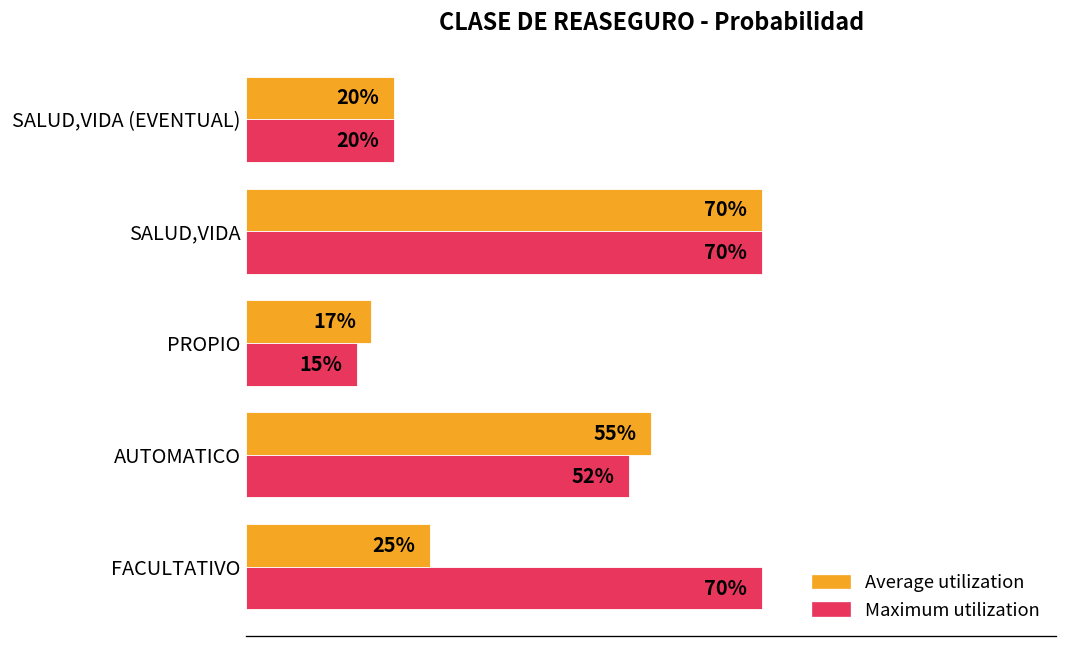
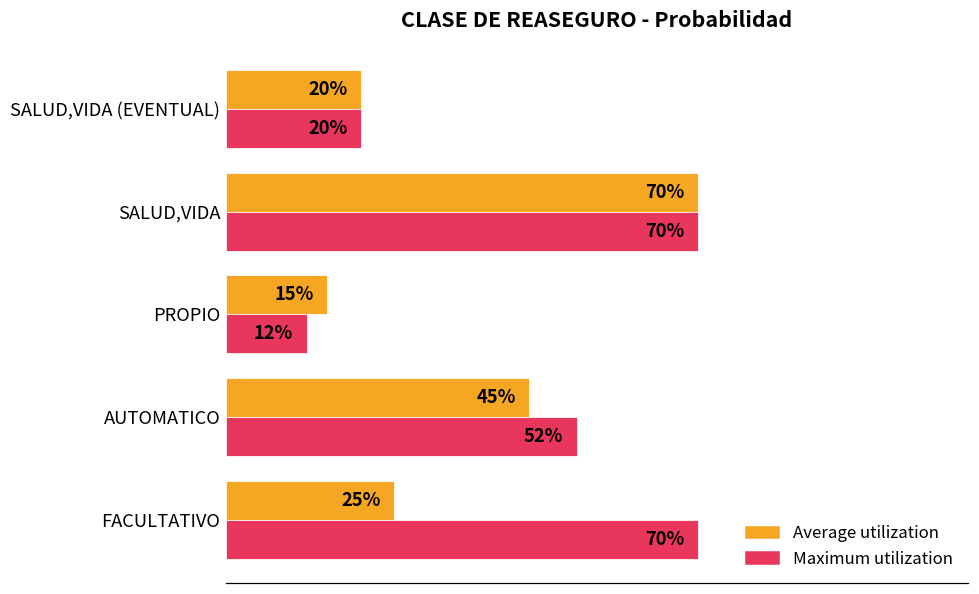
Average utilization, PROPIO: 17% -> 15%
Maximum utilization, PROPIO: 15% -> 12%
Average utilization, AUTOMATICO: 55% -> 45%
